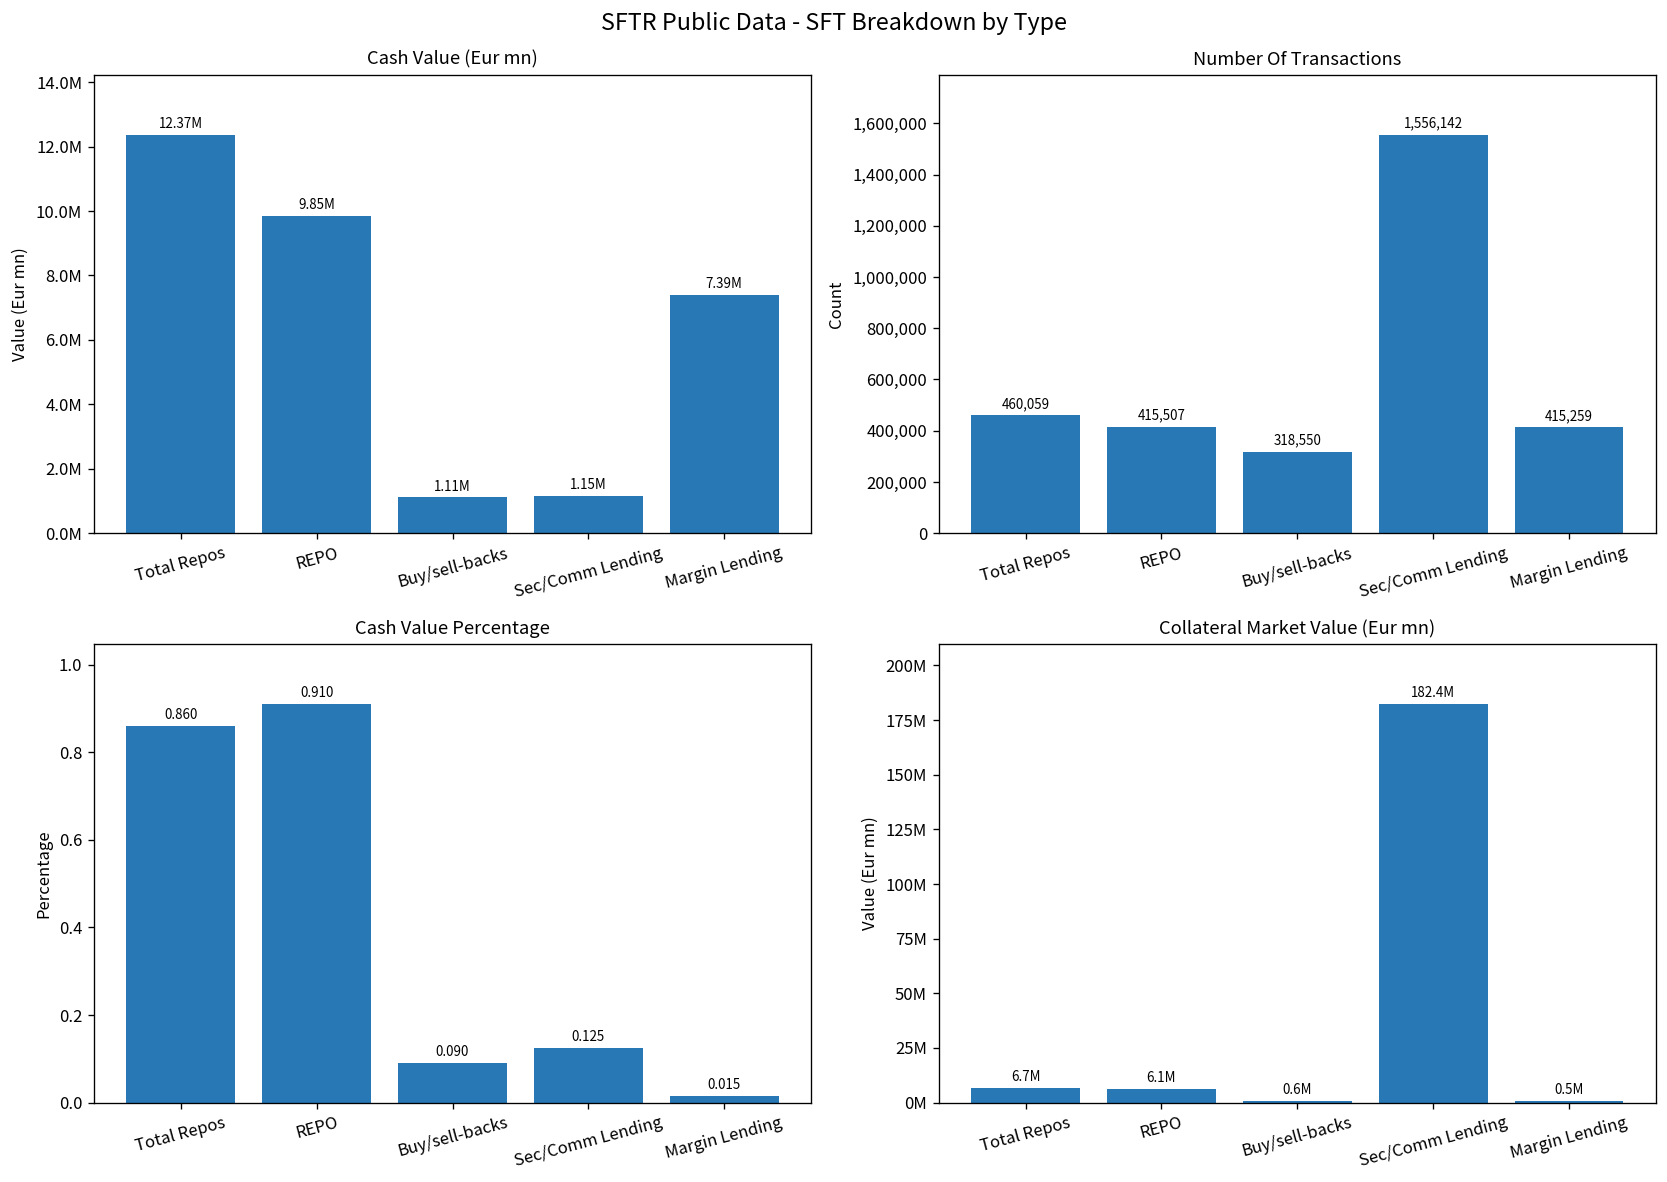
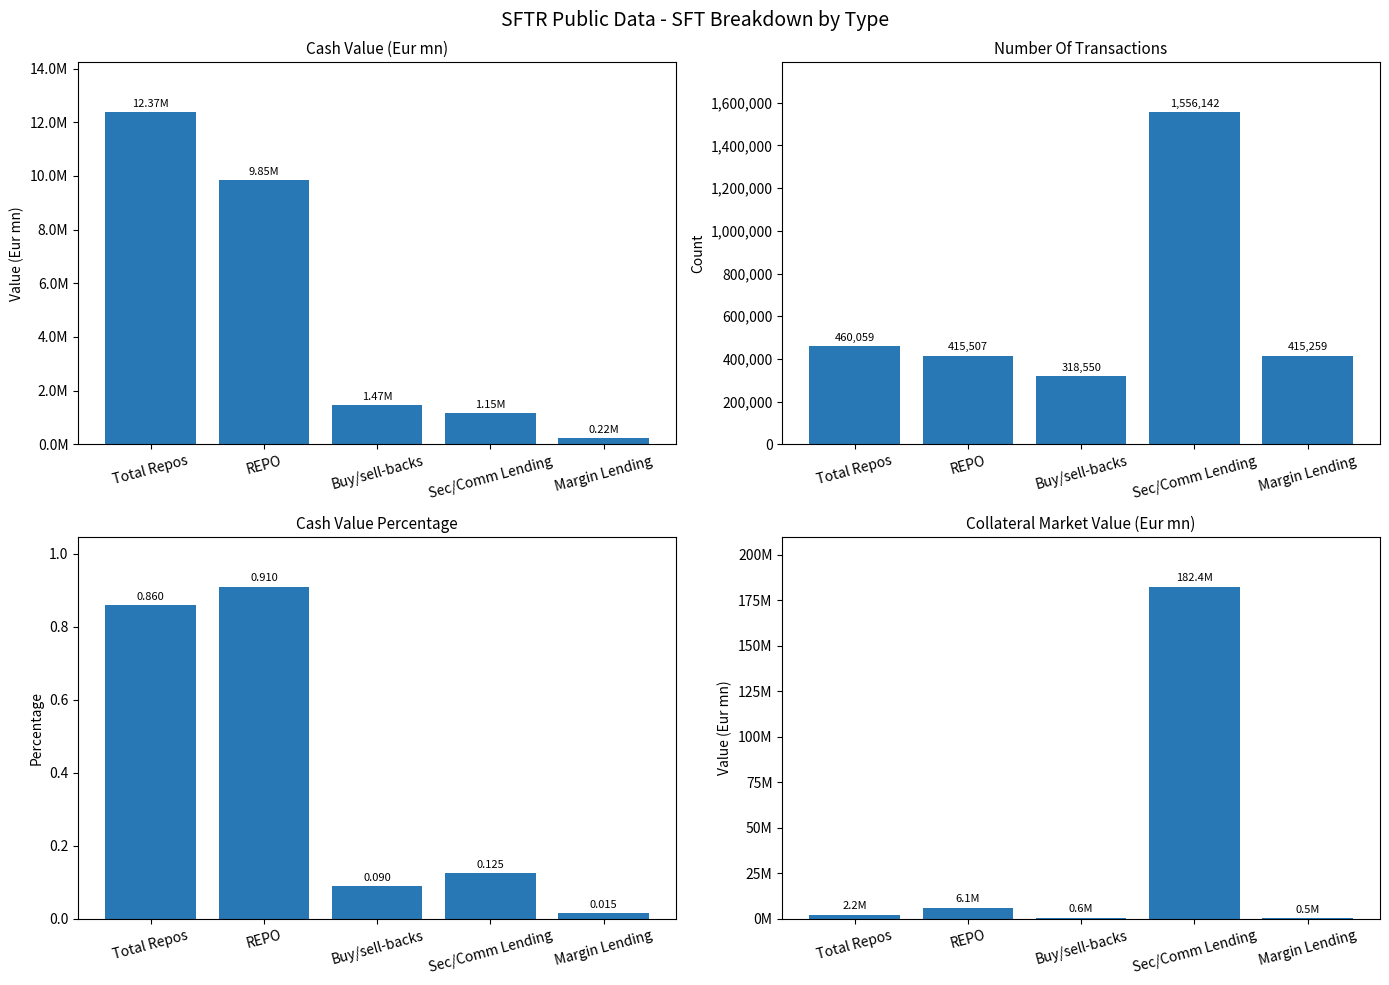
Cash Value (Eur mn), Buy/sell-backs: 1.11M -> 1.47M
Cash Value (Eur mn), Margin Lending: 7.39M -> 0.22M
Collateral Market Value (Eur mn), Total Repos: 6.7M -> 2.2M
